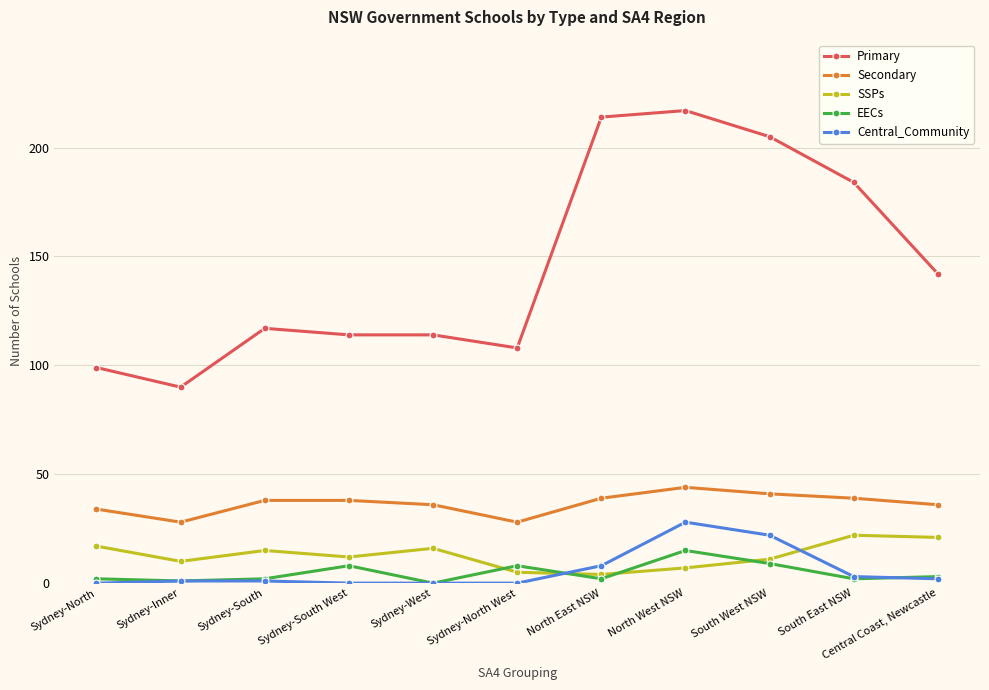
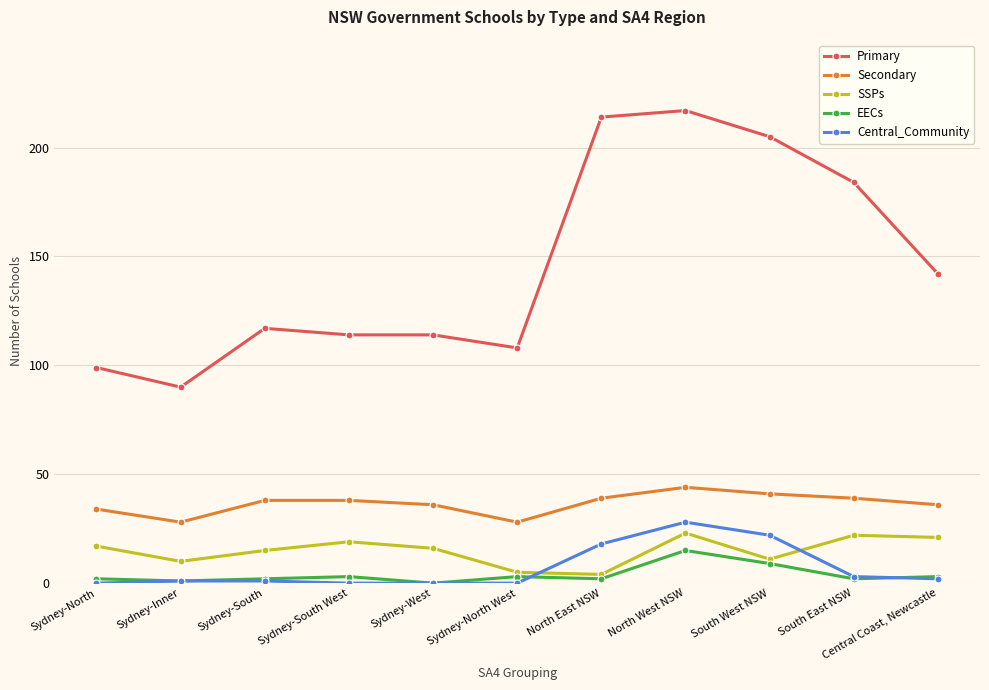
SSPs, Sydney-South West: 12 -> 19
EECs, Sydney-South West: 8 -> 3
EECs, Sydney-North West: 8 -> 3
Central_Community, North East NSW: 8 -> 18
SSPs, North West NSW: 7 -> 23
